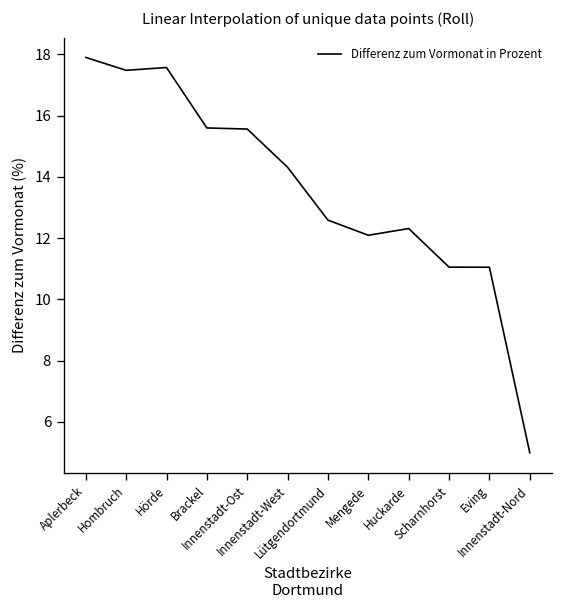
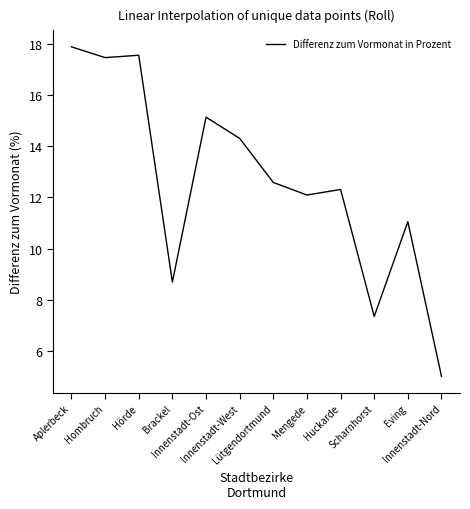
Brackel: 15.6 -> 8.7
Innenstadt-Ost: 15.6 -> 15.1
Scharnhorst: 11.1 -> 7.3
